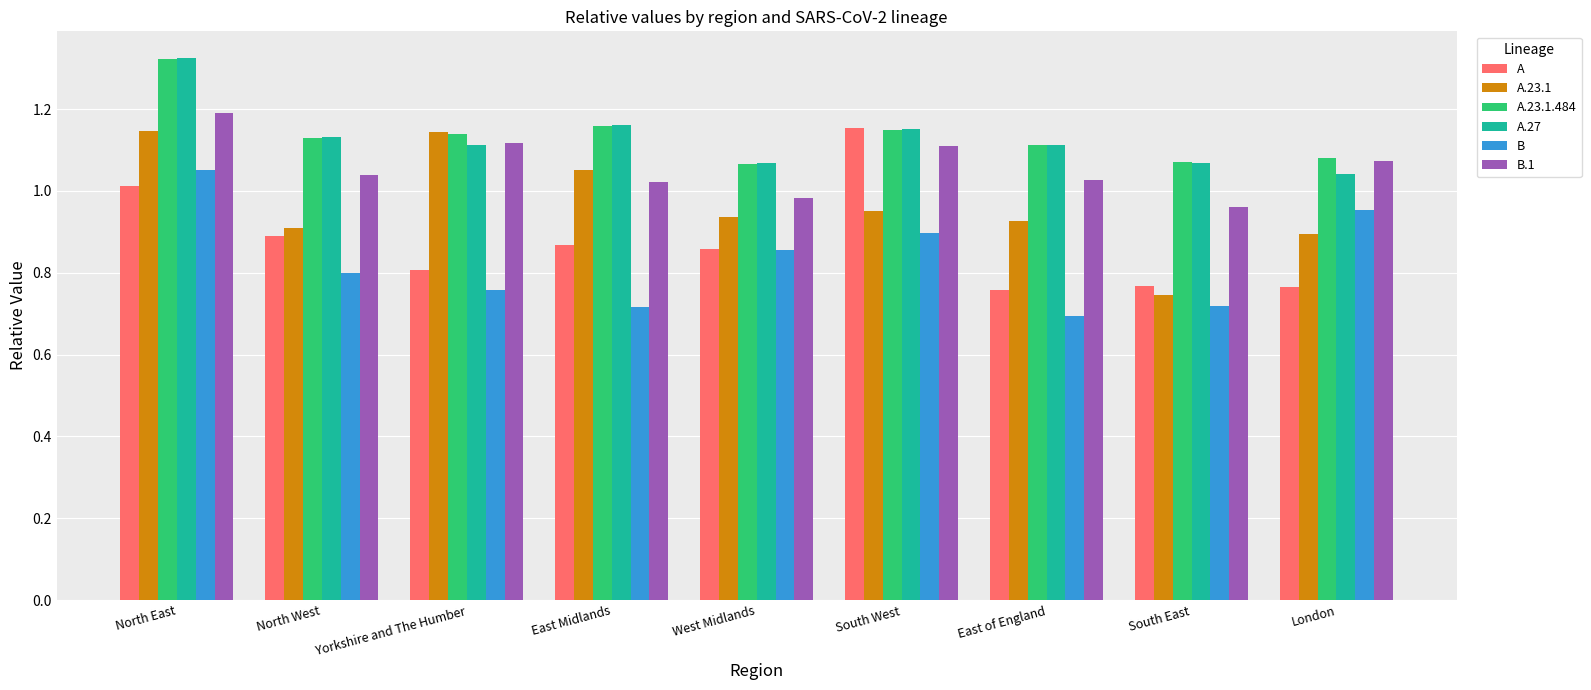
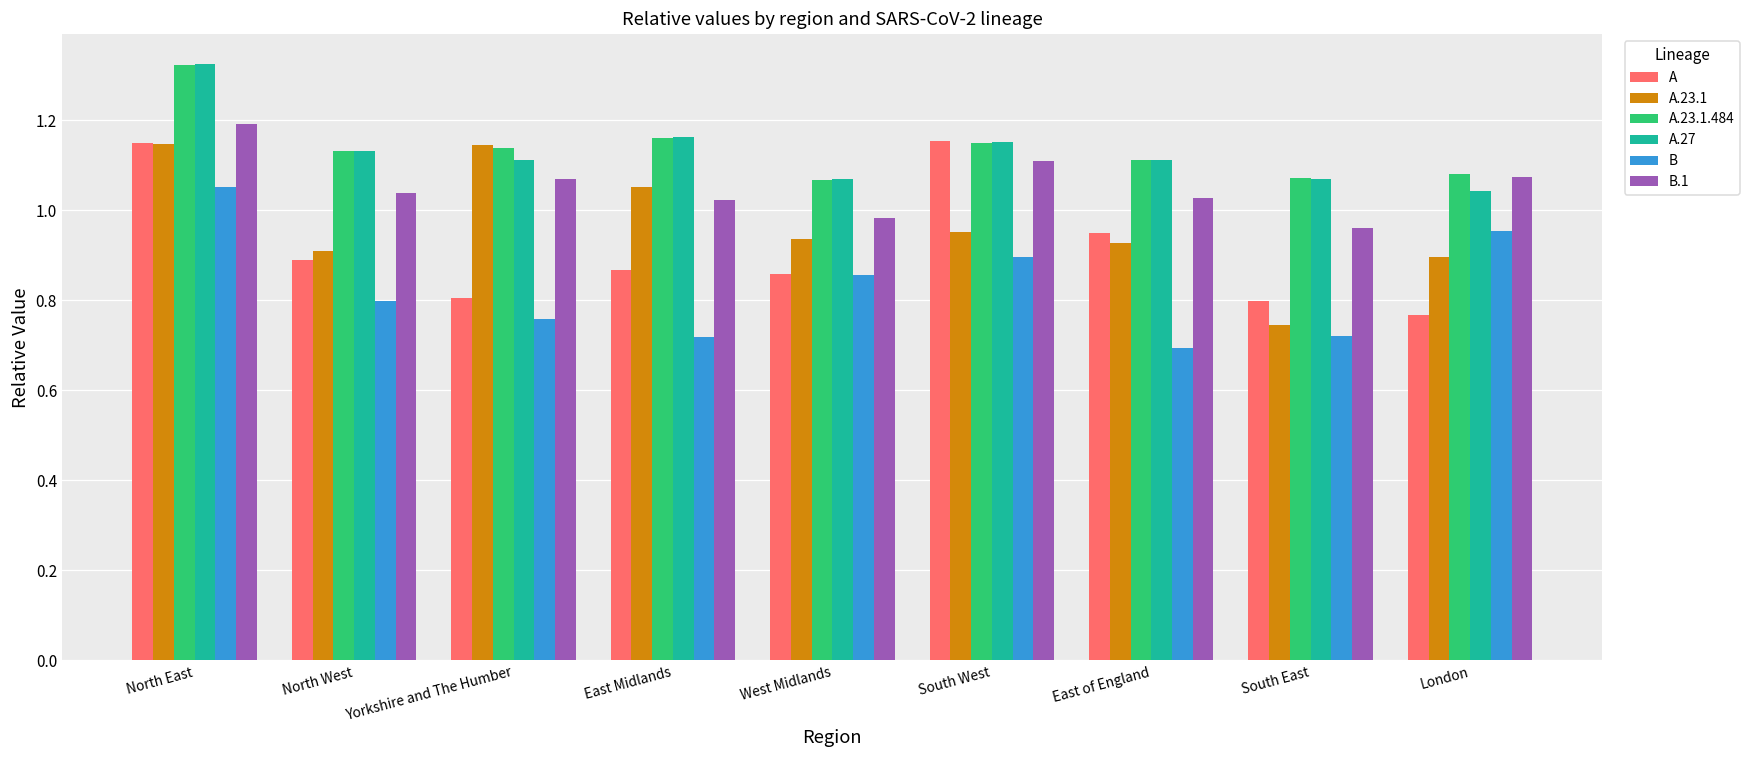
A, North East: 1.01 -> 1.15
B.1, Yorkshire and The Humber: 1.12 -> 1.07
A, East of England: 0.76 -> 0.95
A, South East: 0.77 -> 0.80
